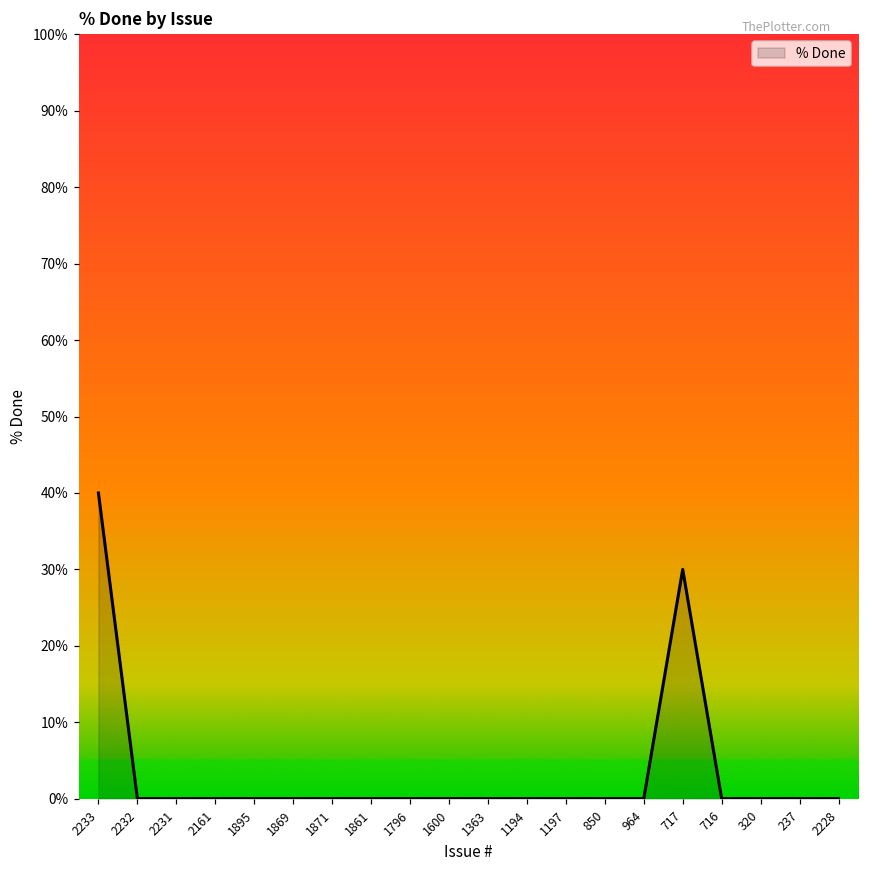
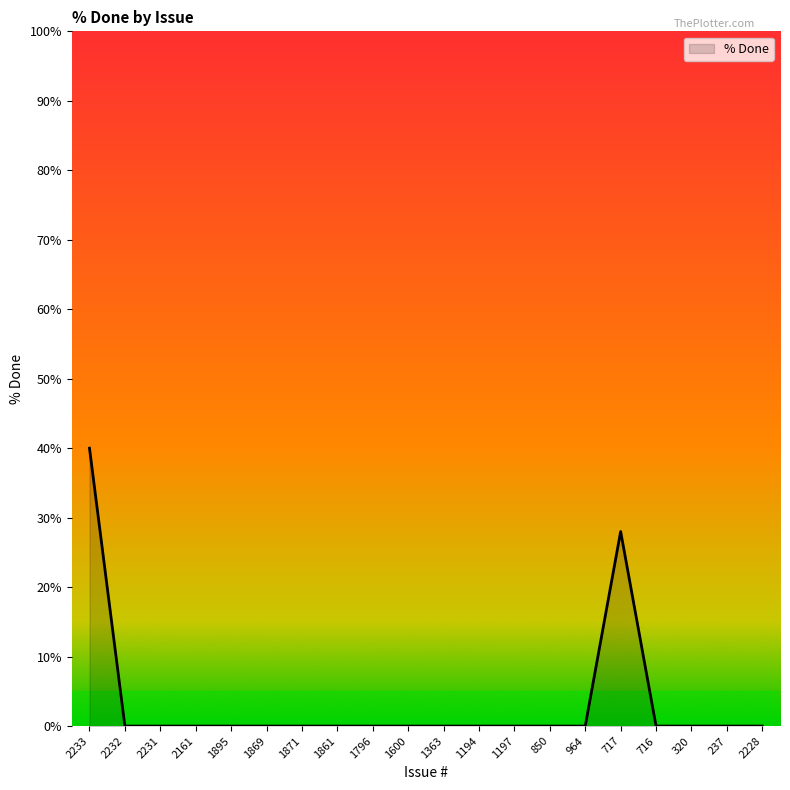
717: 30% -> 28%
